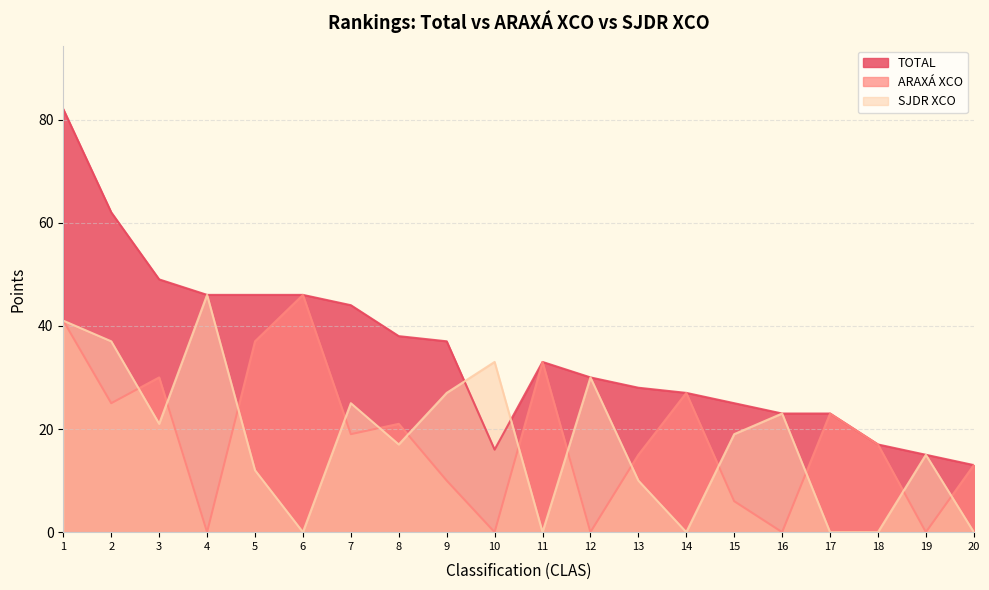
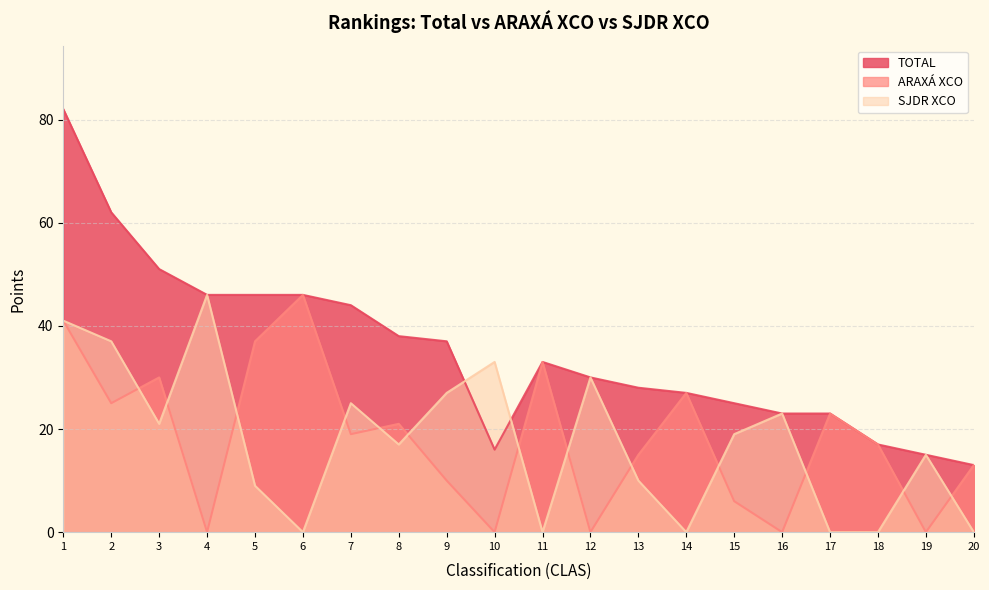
TOTAL, 3: 49 -> 51
SJDR XCO, 5: 12 -> 9
